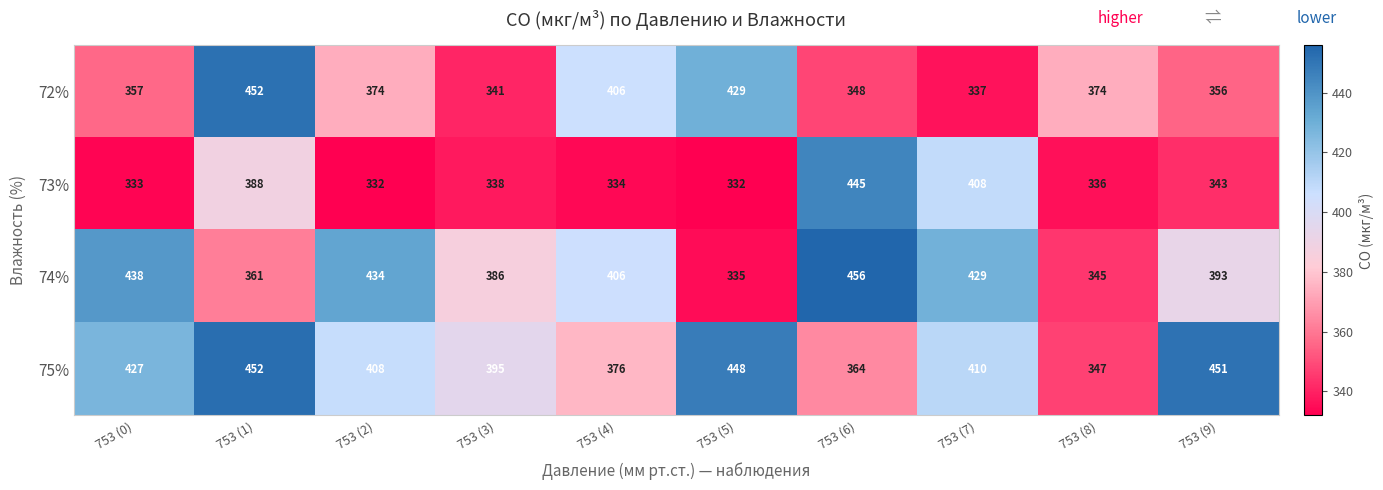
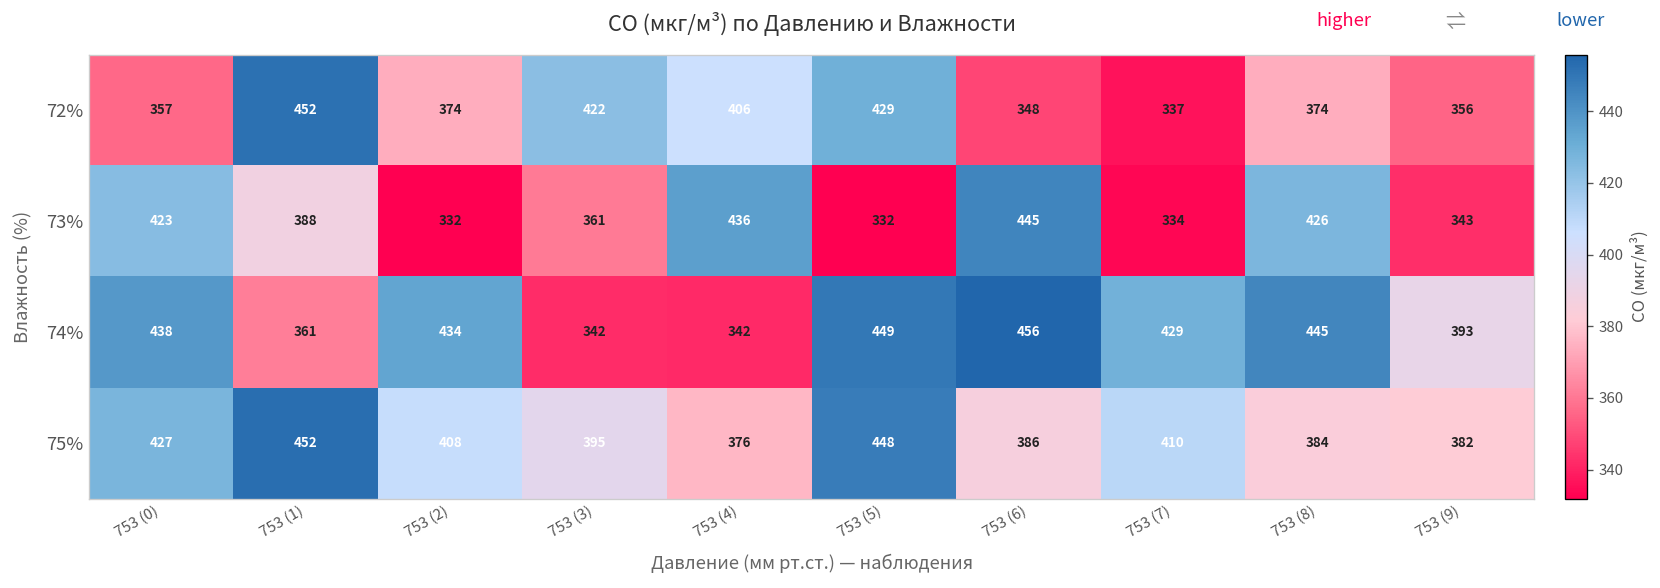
72%, 753 (3): 341 -> 422
73%, 753 (0): 333 -> 423
73%, 753 (3): 338 -> 361
73%, 753 (4): 334 -> 436
73%, 753 (7): 408 -> 334
73%, 753 (8): 336 -> 426
74%, 753 (3): 386 -> 342
74%, 753 (4): 406 -> 342
74%, 753 (5): 335 -> 449
74%, 753 (8): 345 -> 445
75%, 753 (6): 364 -> 386
75%, 753 (8): 347 -> 384
75%, 753 (9): 451 -> 382
